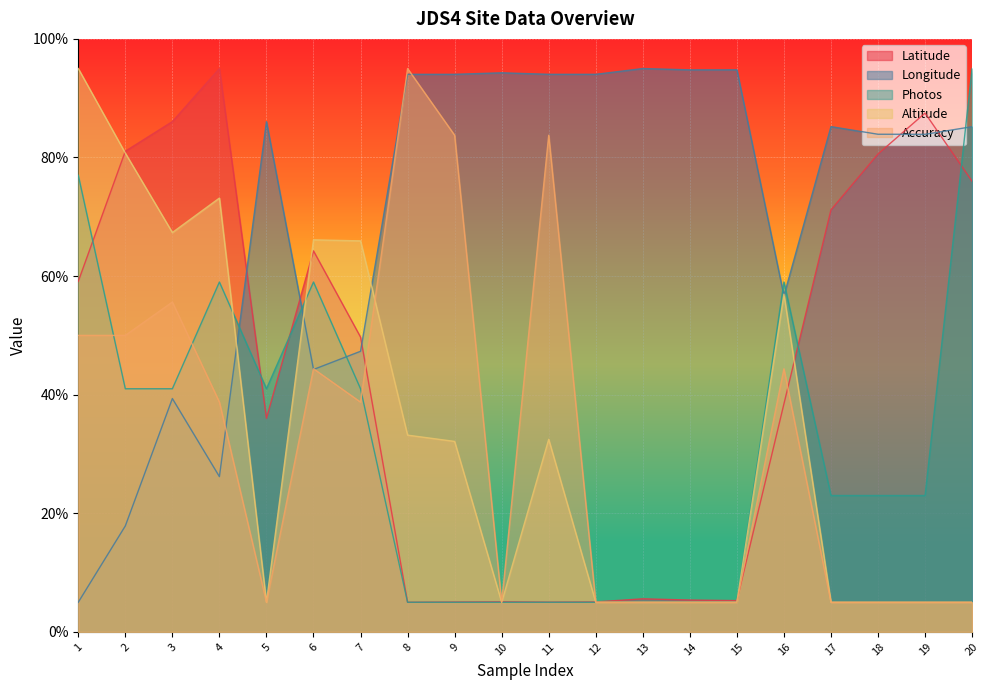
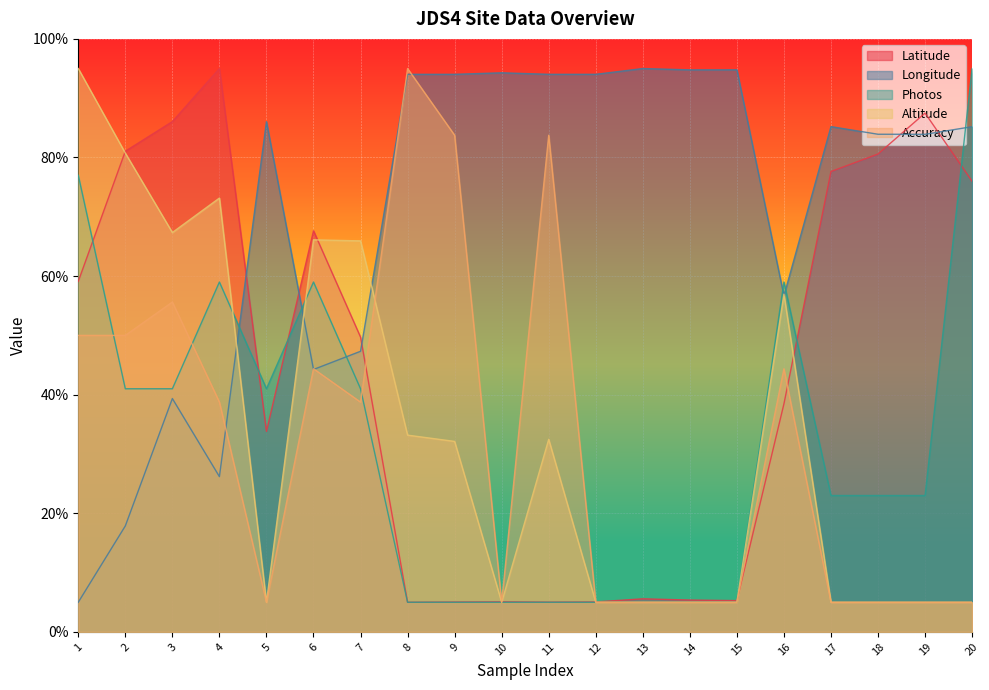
Latitude, 5: 36% -> 34%
Latitude, 6: 64% -> 68%
Latitude, 17: 71% -> 78%
